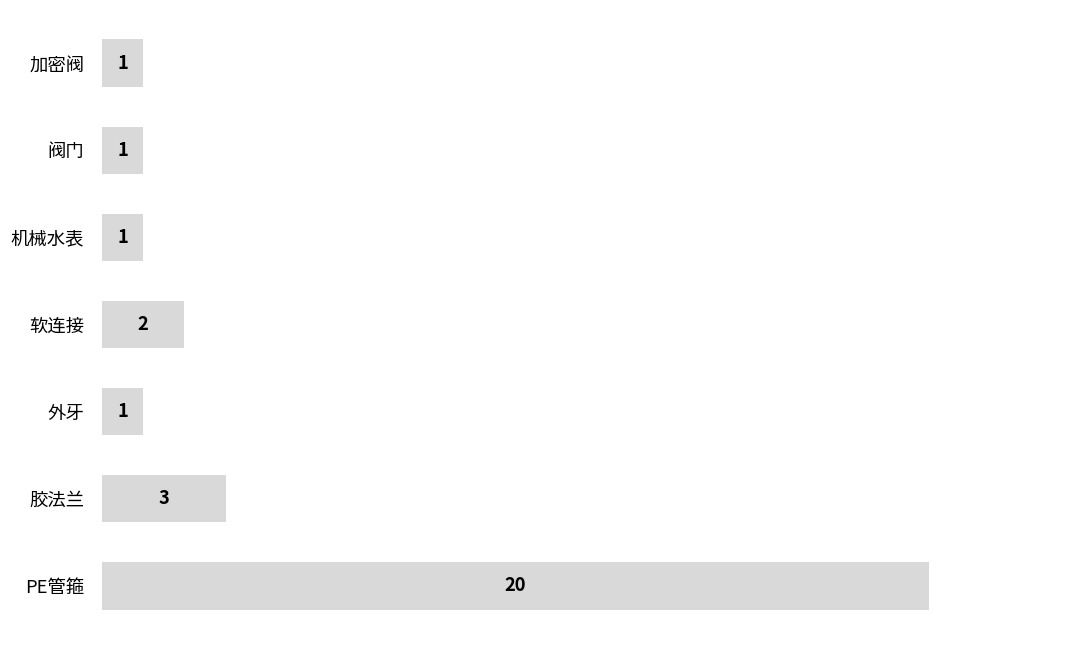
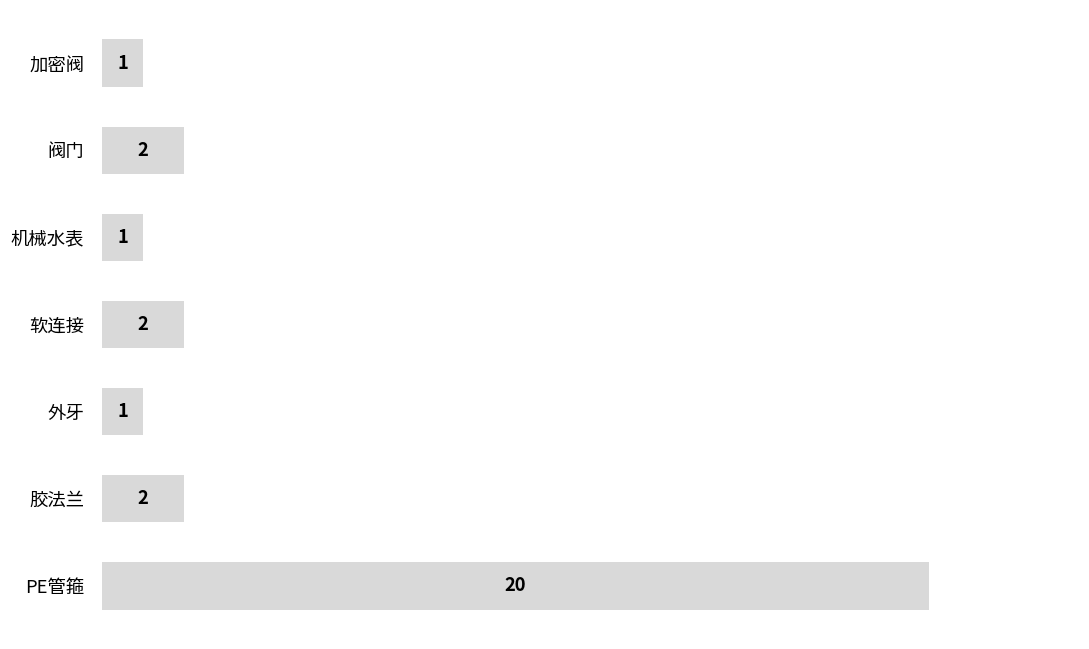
阀门: 1 -> 2
胶法兰: 3 -> 2
